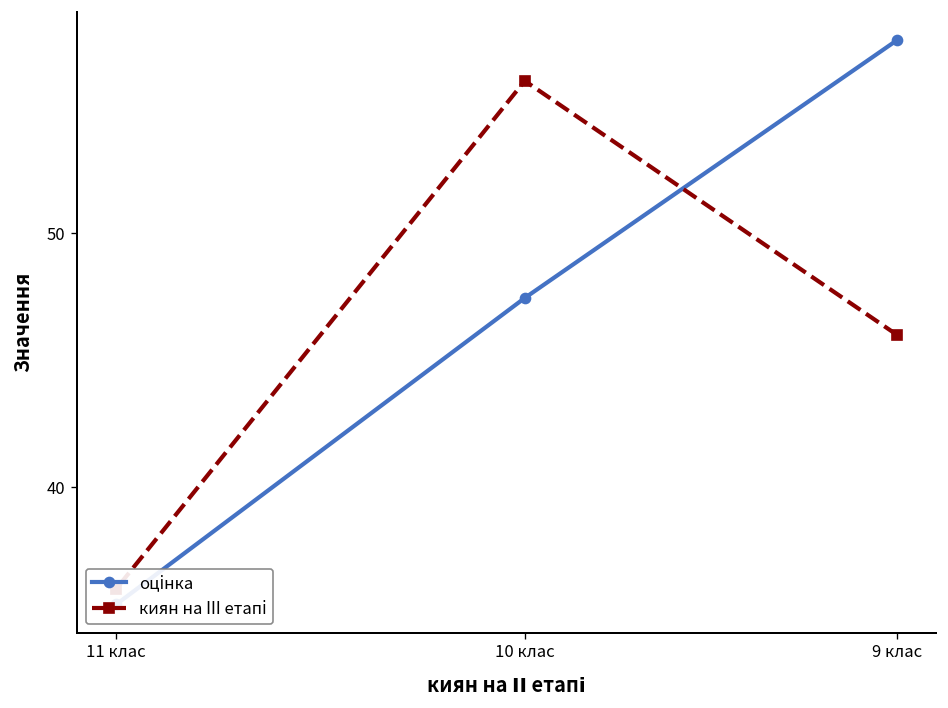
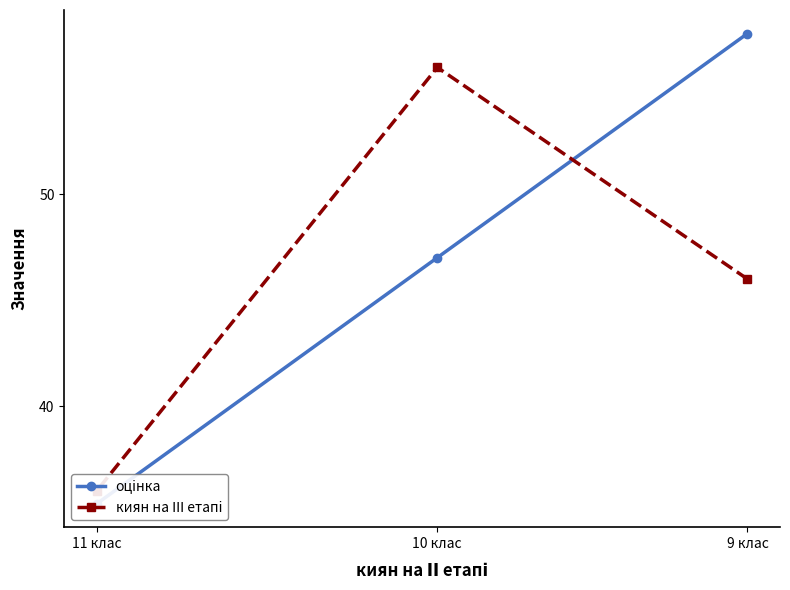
оцінка, 10 клас: 47.5 -> 47.0
